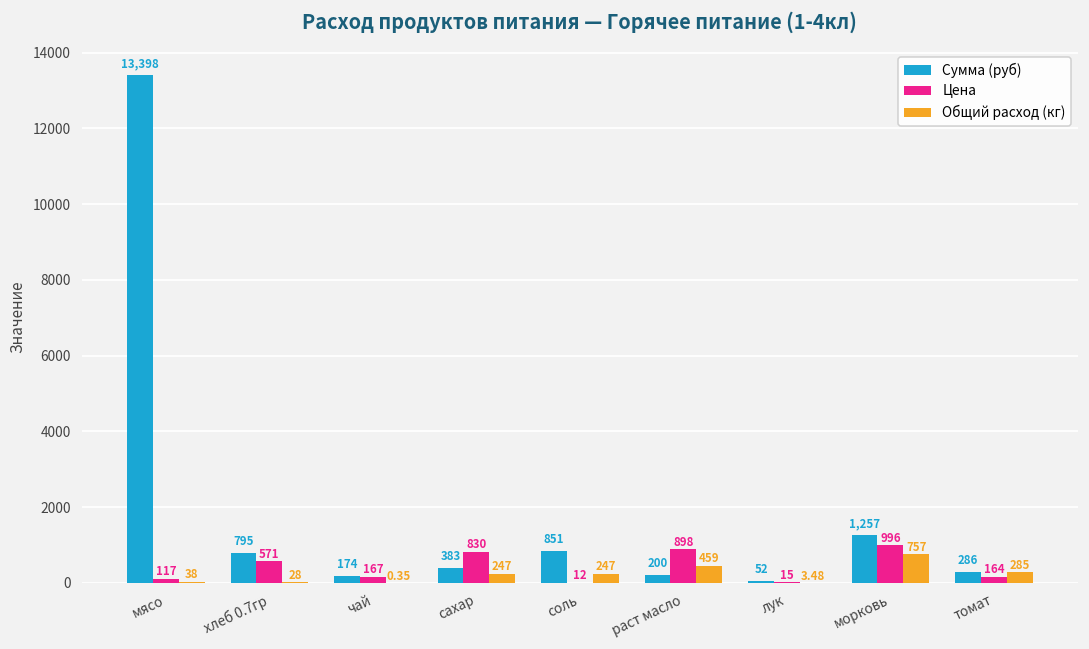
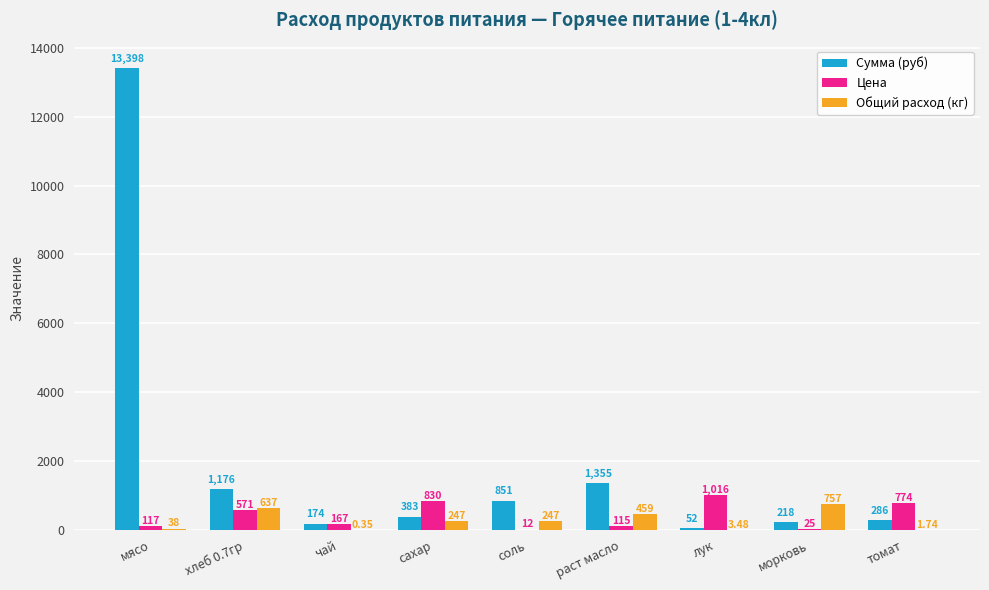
Сумма (руб), хлеб 0.7гр: 795 -> 1,176
Общий расход (кг), хлеб 0.7гр: 28 -> 637
Сумма (руб), раст масло: 200 -> 1,355
Цена, раст масло: 898 -> 115
Цена, лук: 15 -> 1,016
Сумма (руб), морковь: 1,257 -> 218
Цена, морковь: 996 -> 25
Цена, томат: 164 -> 774
Общий расход (кг), томат: 285 -> 1.74
